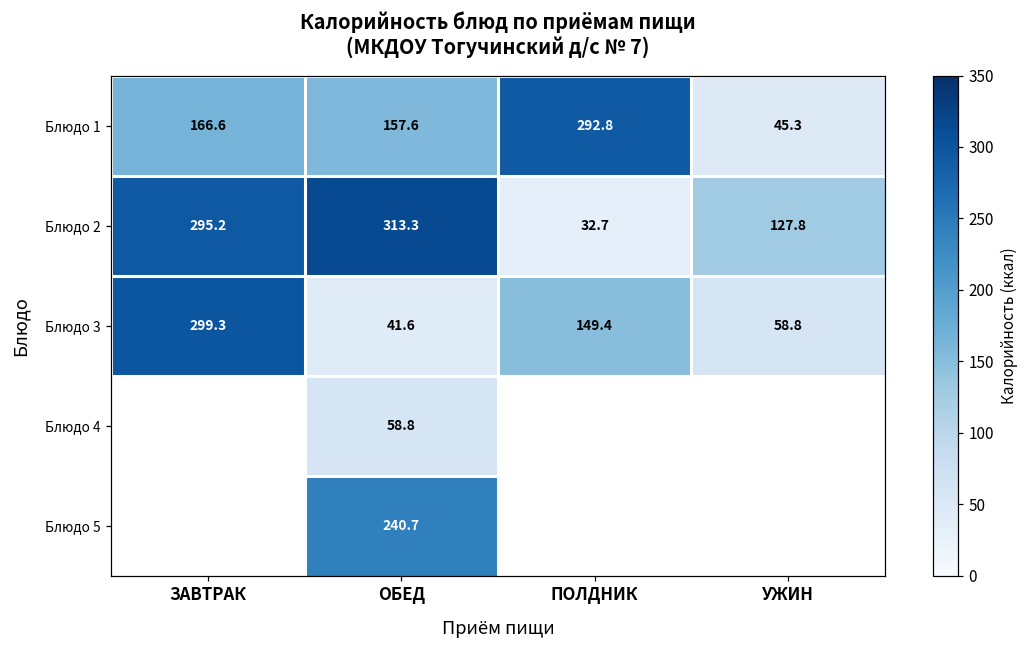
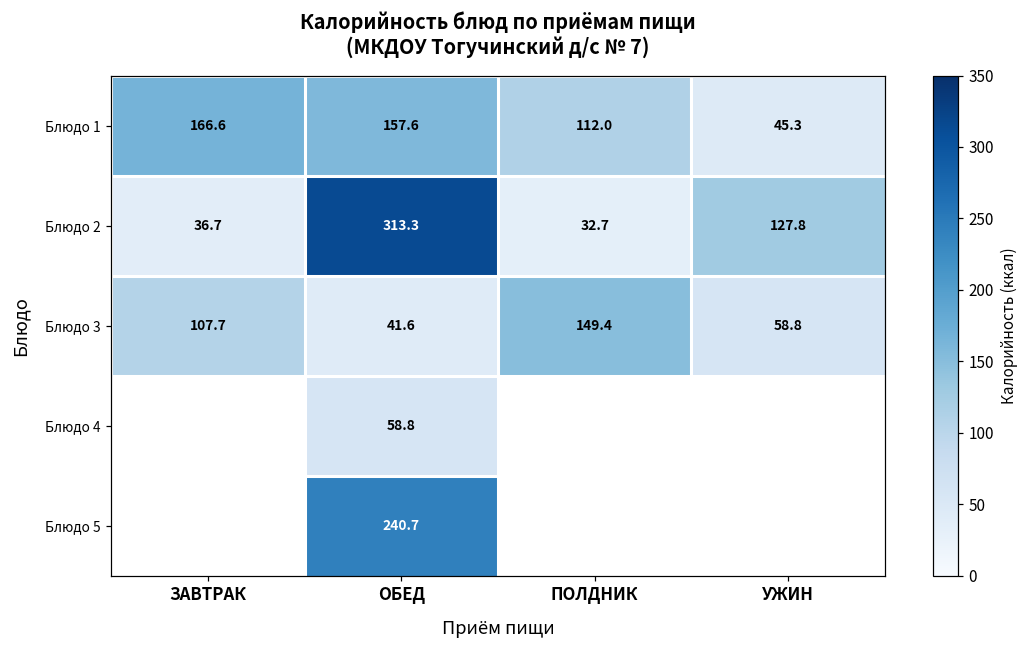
Блюдо 1, ПОЛДНИК: 292.8 -> 112.0
Блюдо 2, ЗАВТРАК: 295.2 -> 36.7
Блюдо 3, ЗАВТРАК: 299.3 -> 107.7
